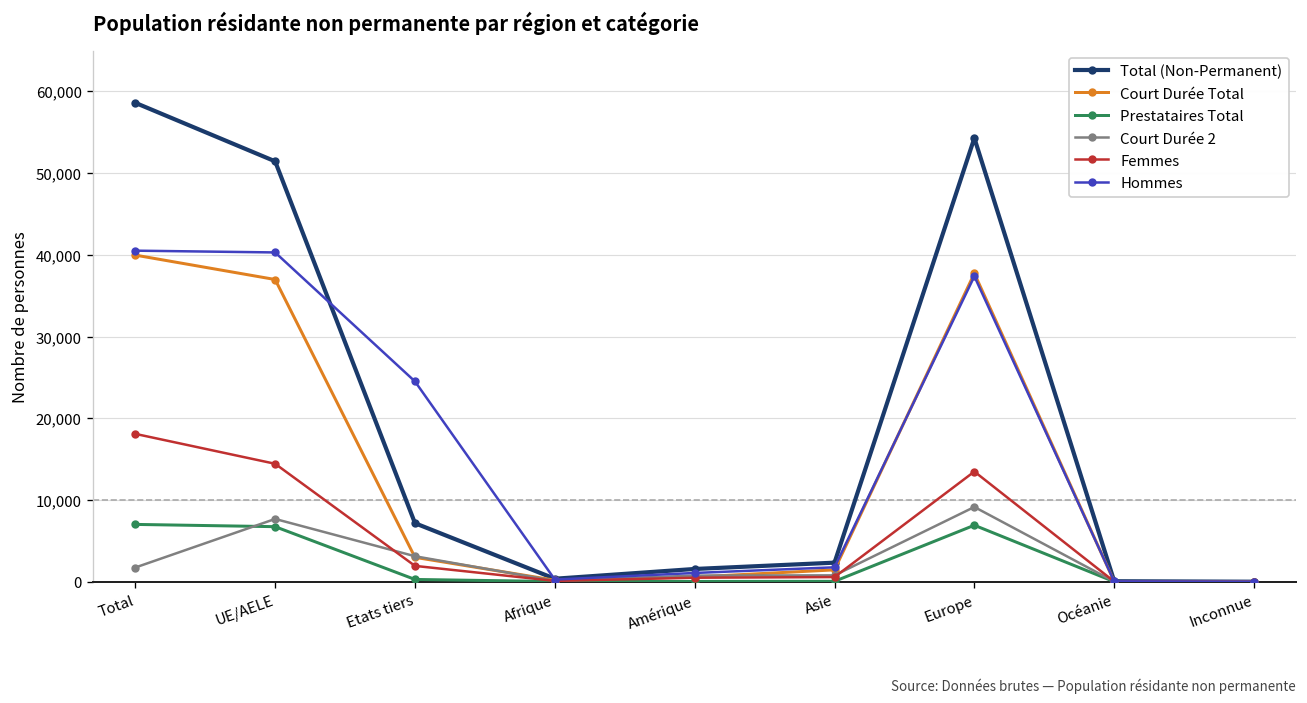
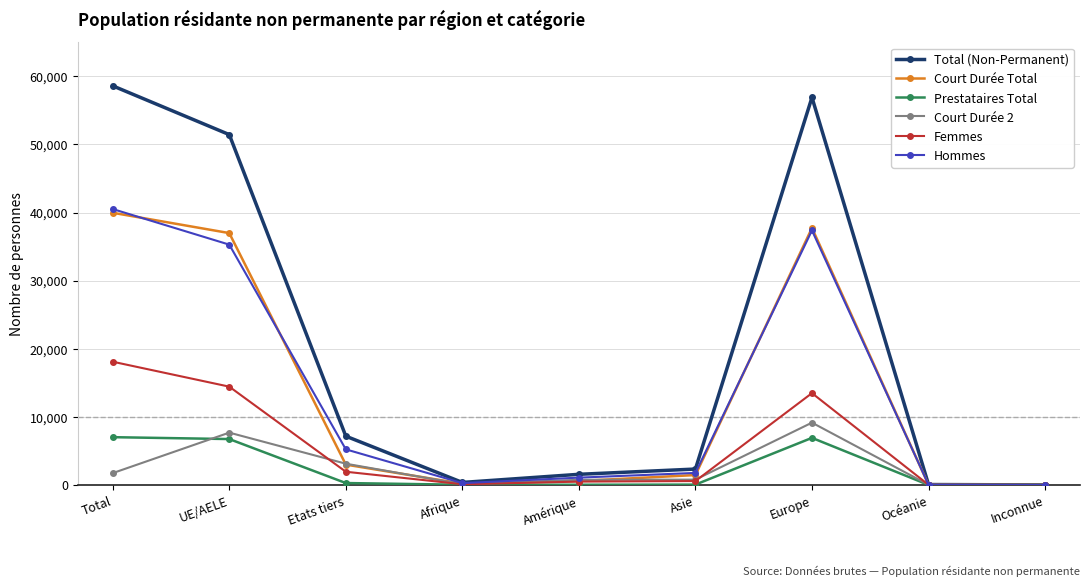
Hommes, UE/AELE: 40,000 -> 35,000
Hommes, Etats tiers: 25,000 -> 5,000
Total (Non-Permanent), Europe: 54,000 -> 57,000
